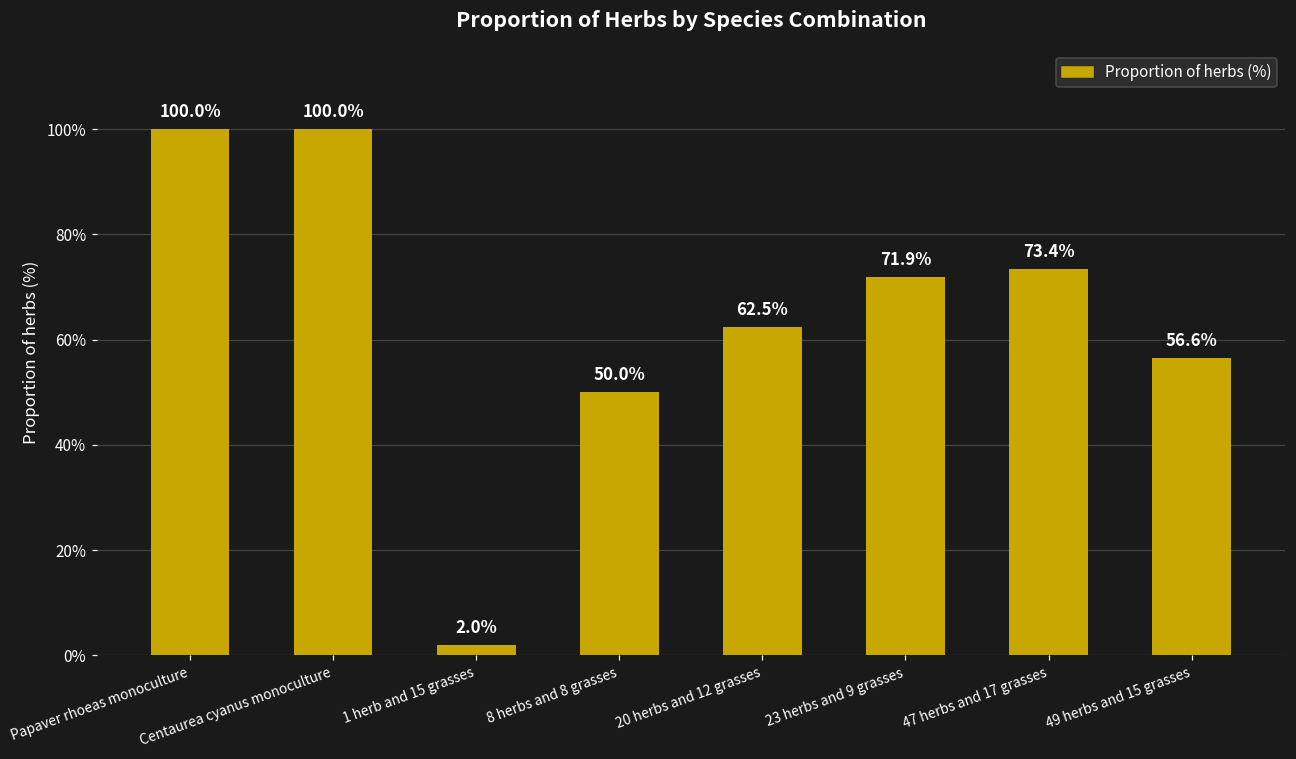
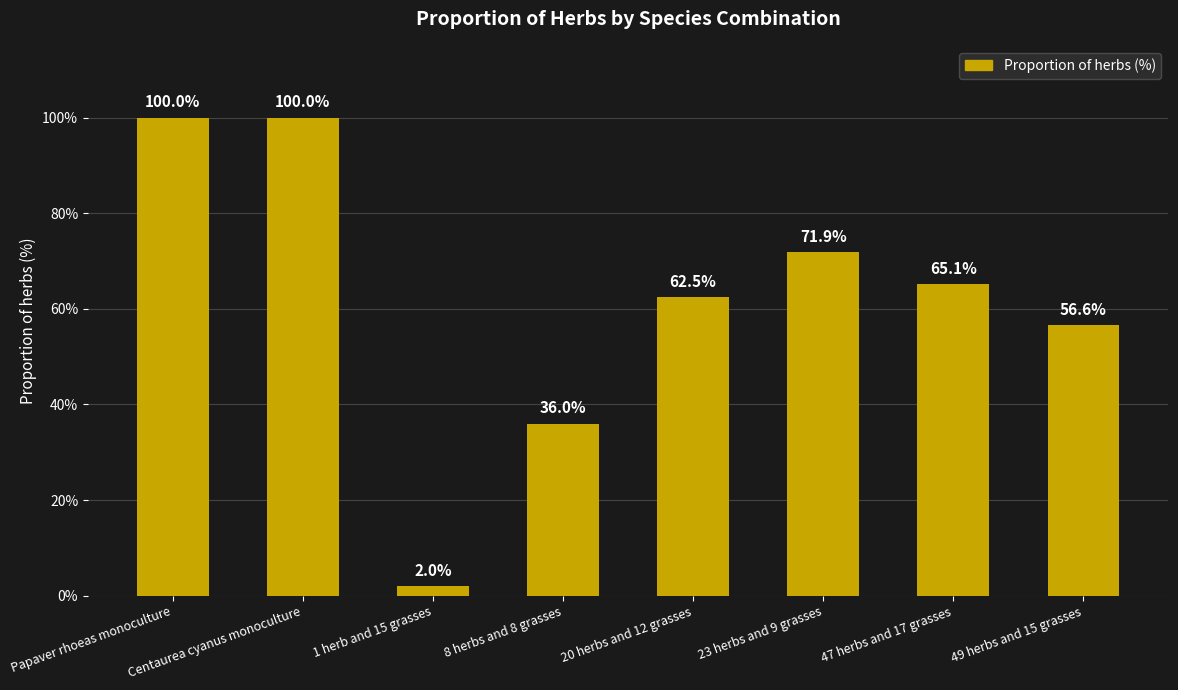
8 herbs and 8 grasses: 50.0% -> 36.0%
47 herbs and 17 grasses: 73.4% -> 65.1%
